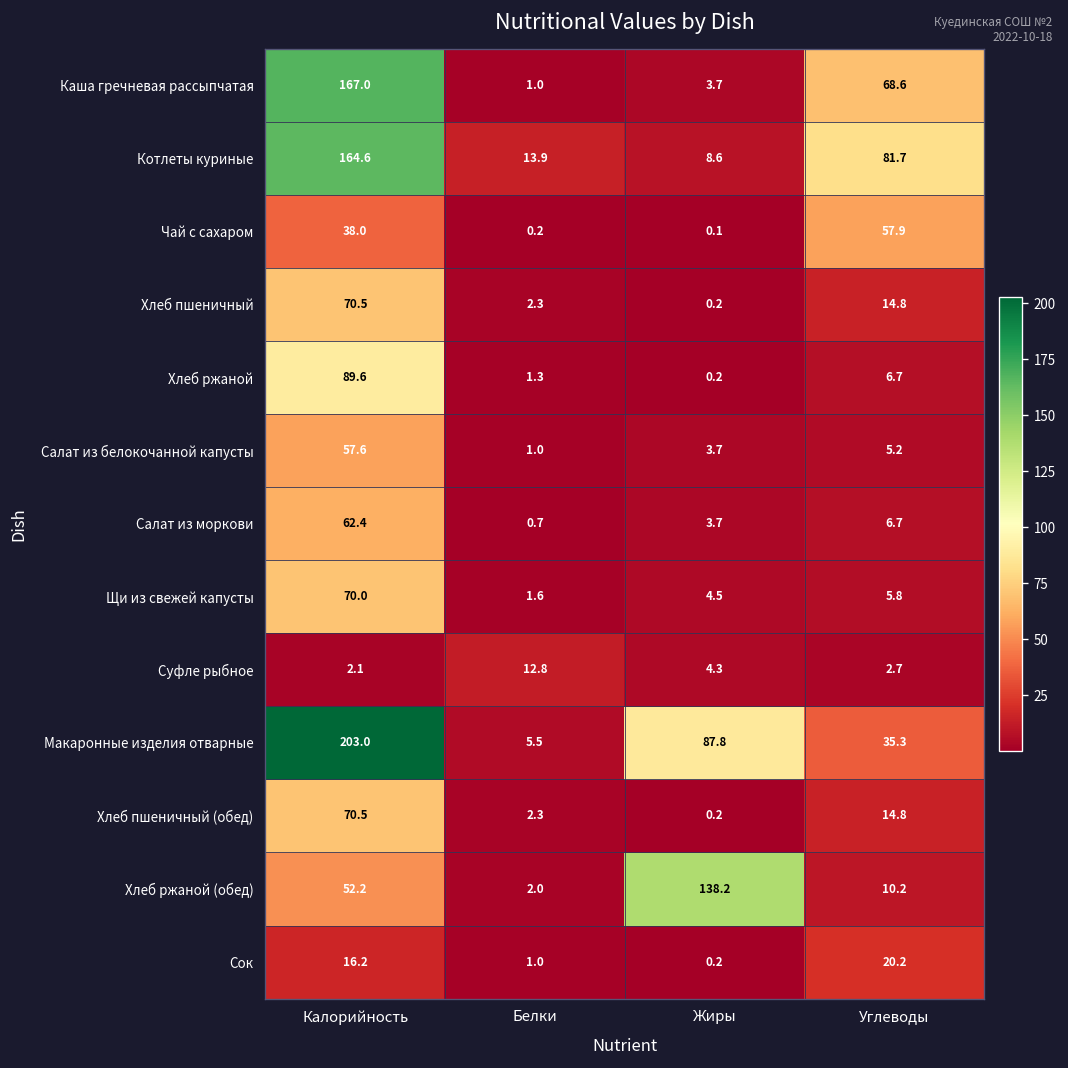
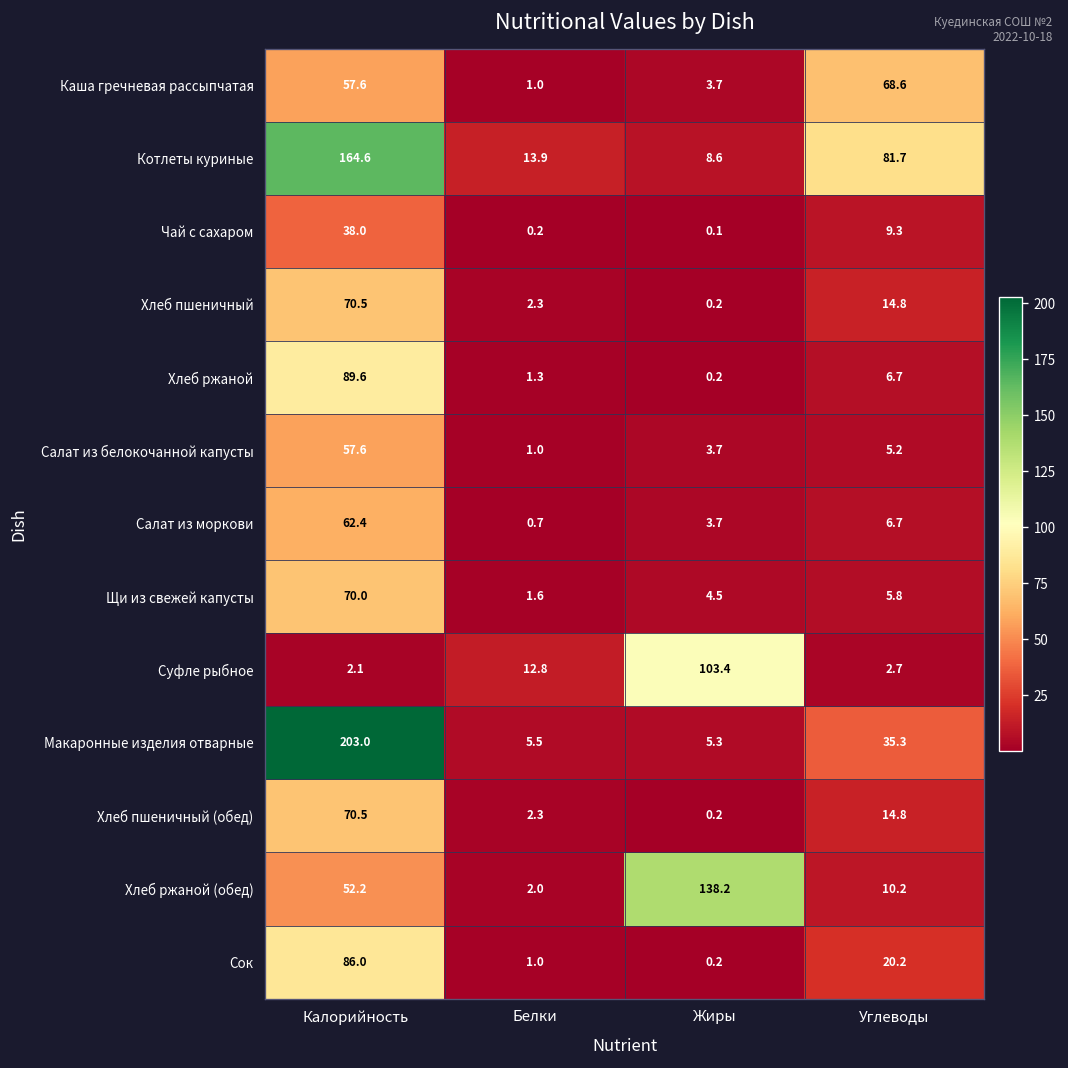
Каша гречневая рассыпчатая, Калорийность: 167.0 -> 57.6
Чай с сахаром, Углеводы: 57.9 -> 9.3
Суфле рыбное, Жиры: 4.3 -> 103.4
Макаронные изделия отварные, Жиры: 87.8 -> 5.3
Сок, Калорийность: 16.2 -> 86.0
